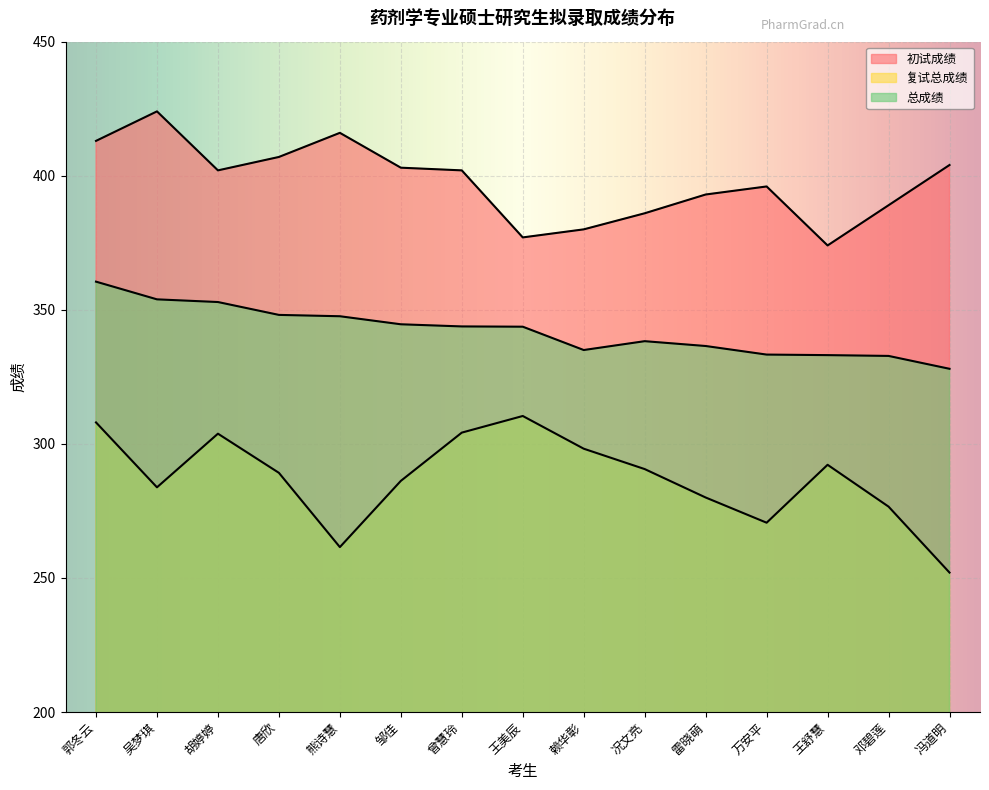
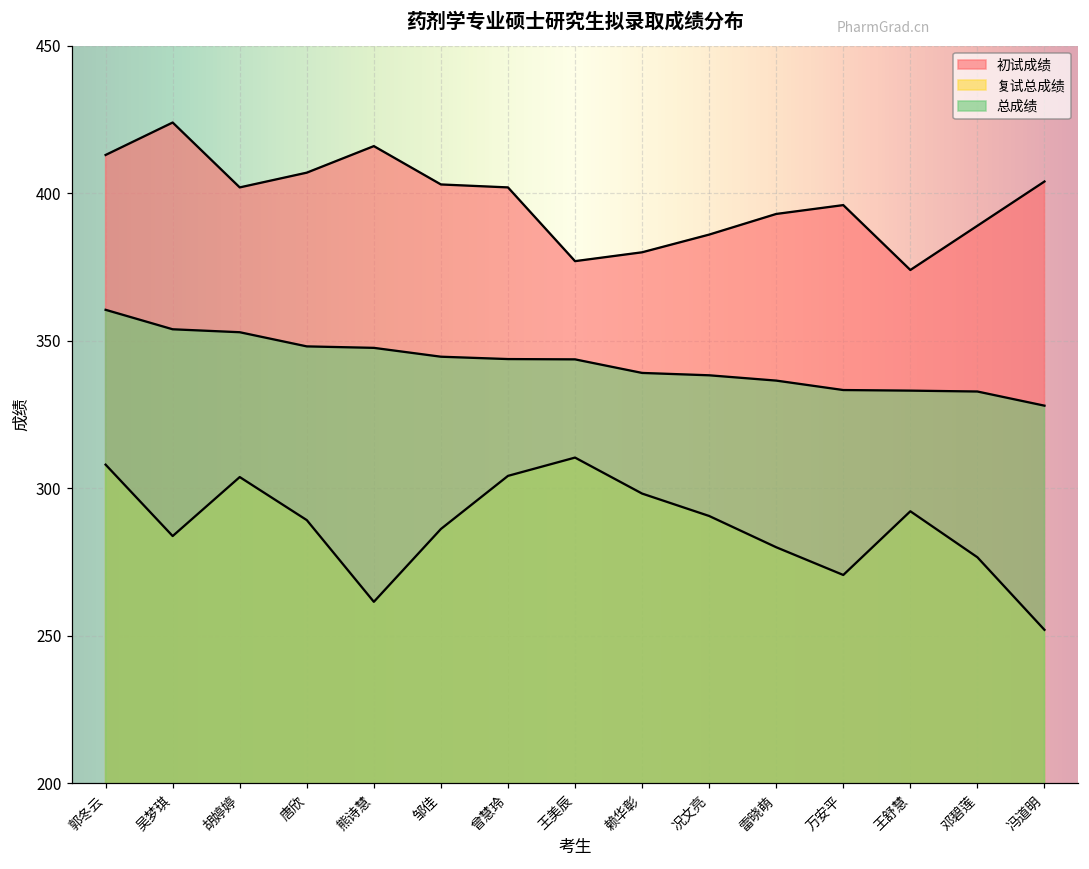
总成绩, 赖华彰: 335 -> 339
